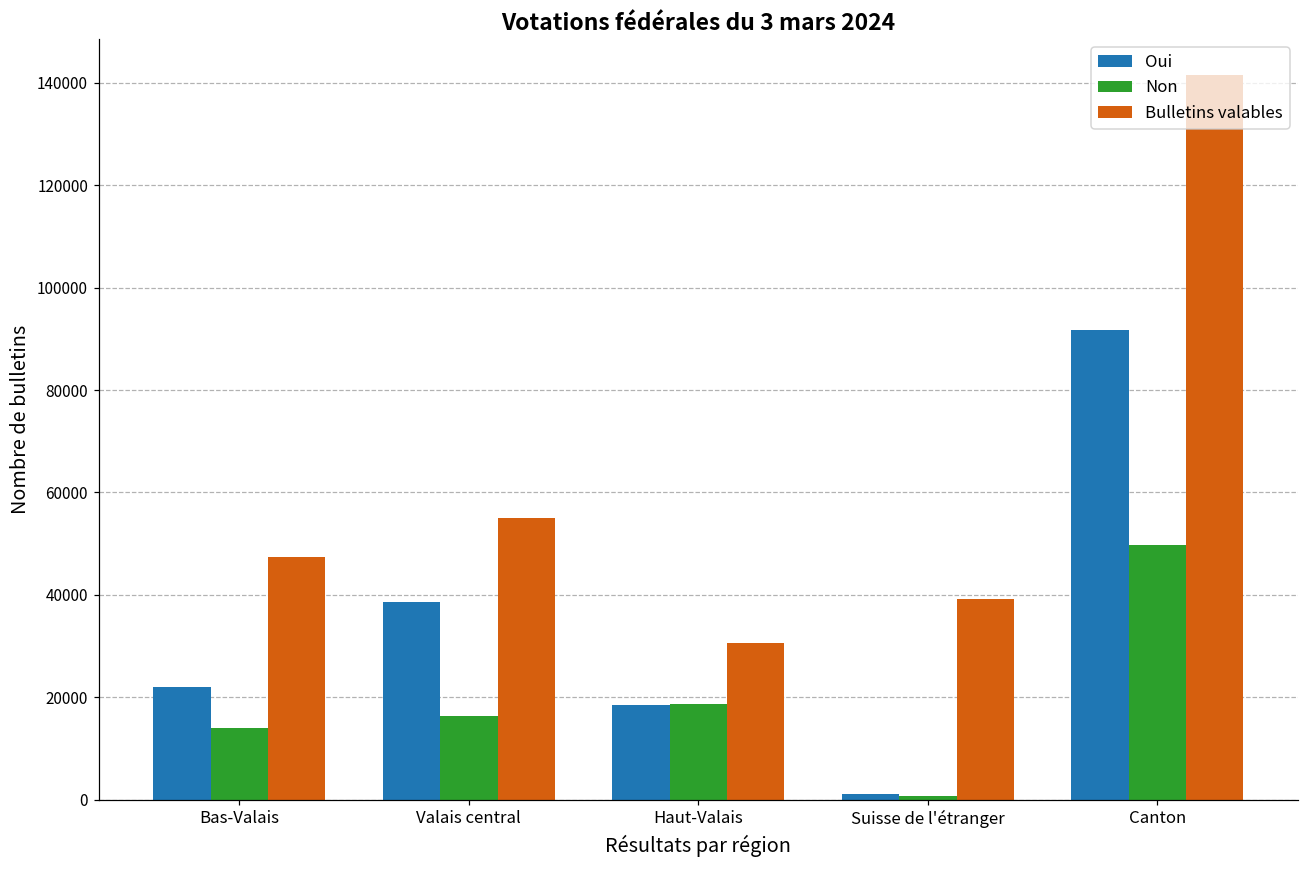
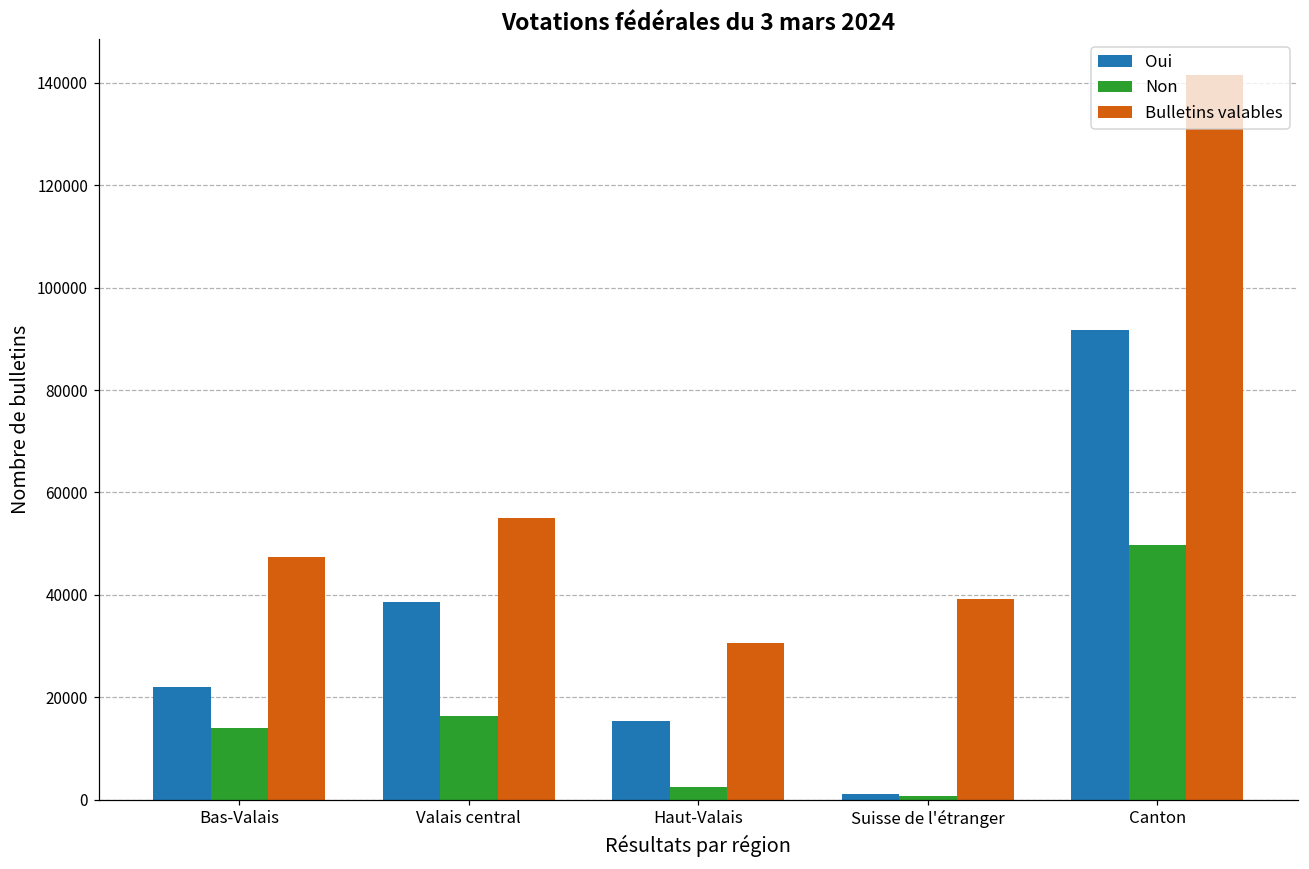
Oui, Haut-Valais: 19000 -> 15000
Non, Haut-Valais: 19000 -> 3000
